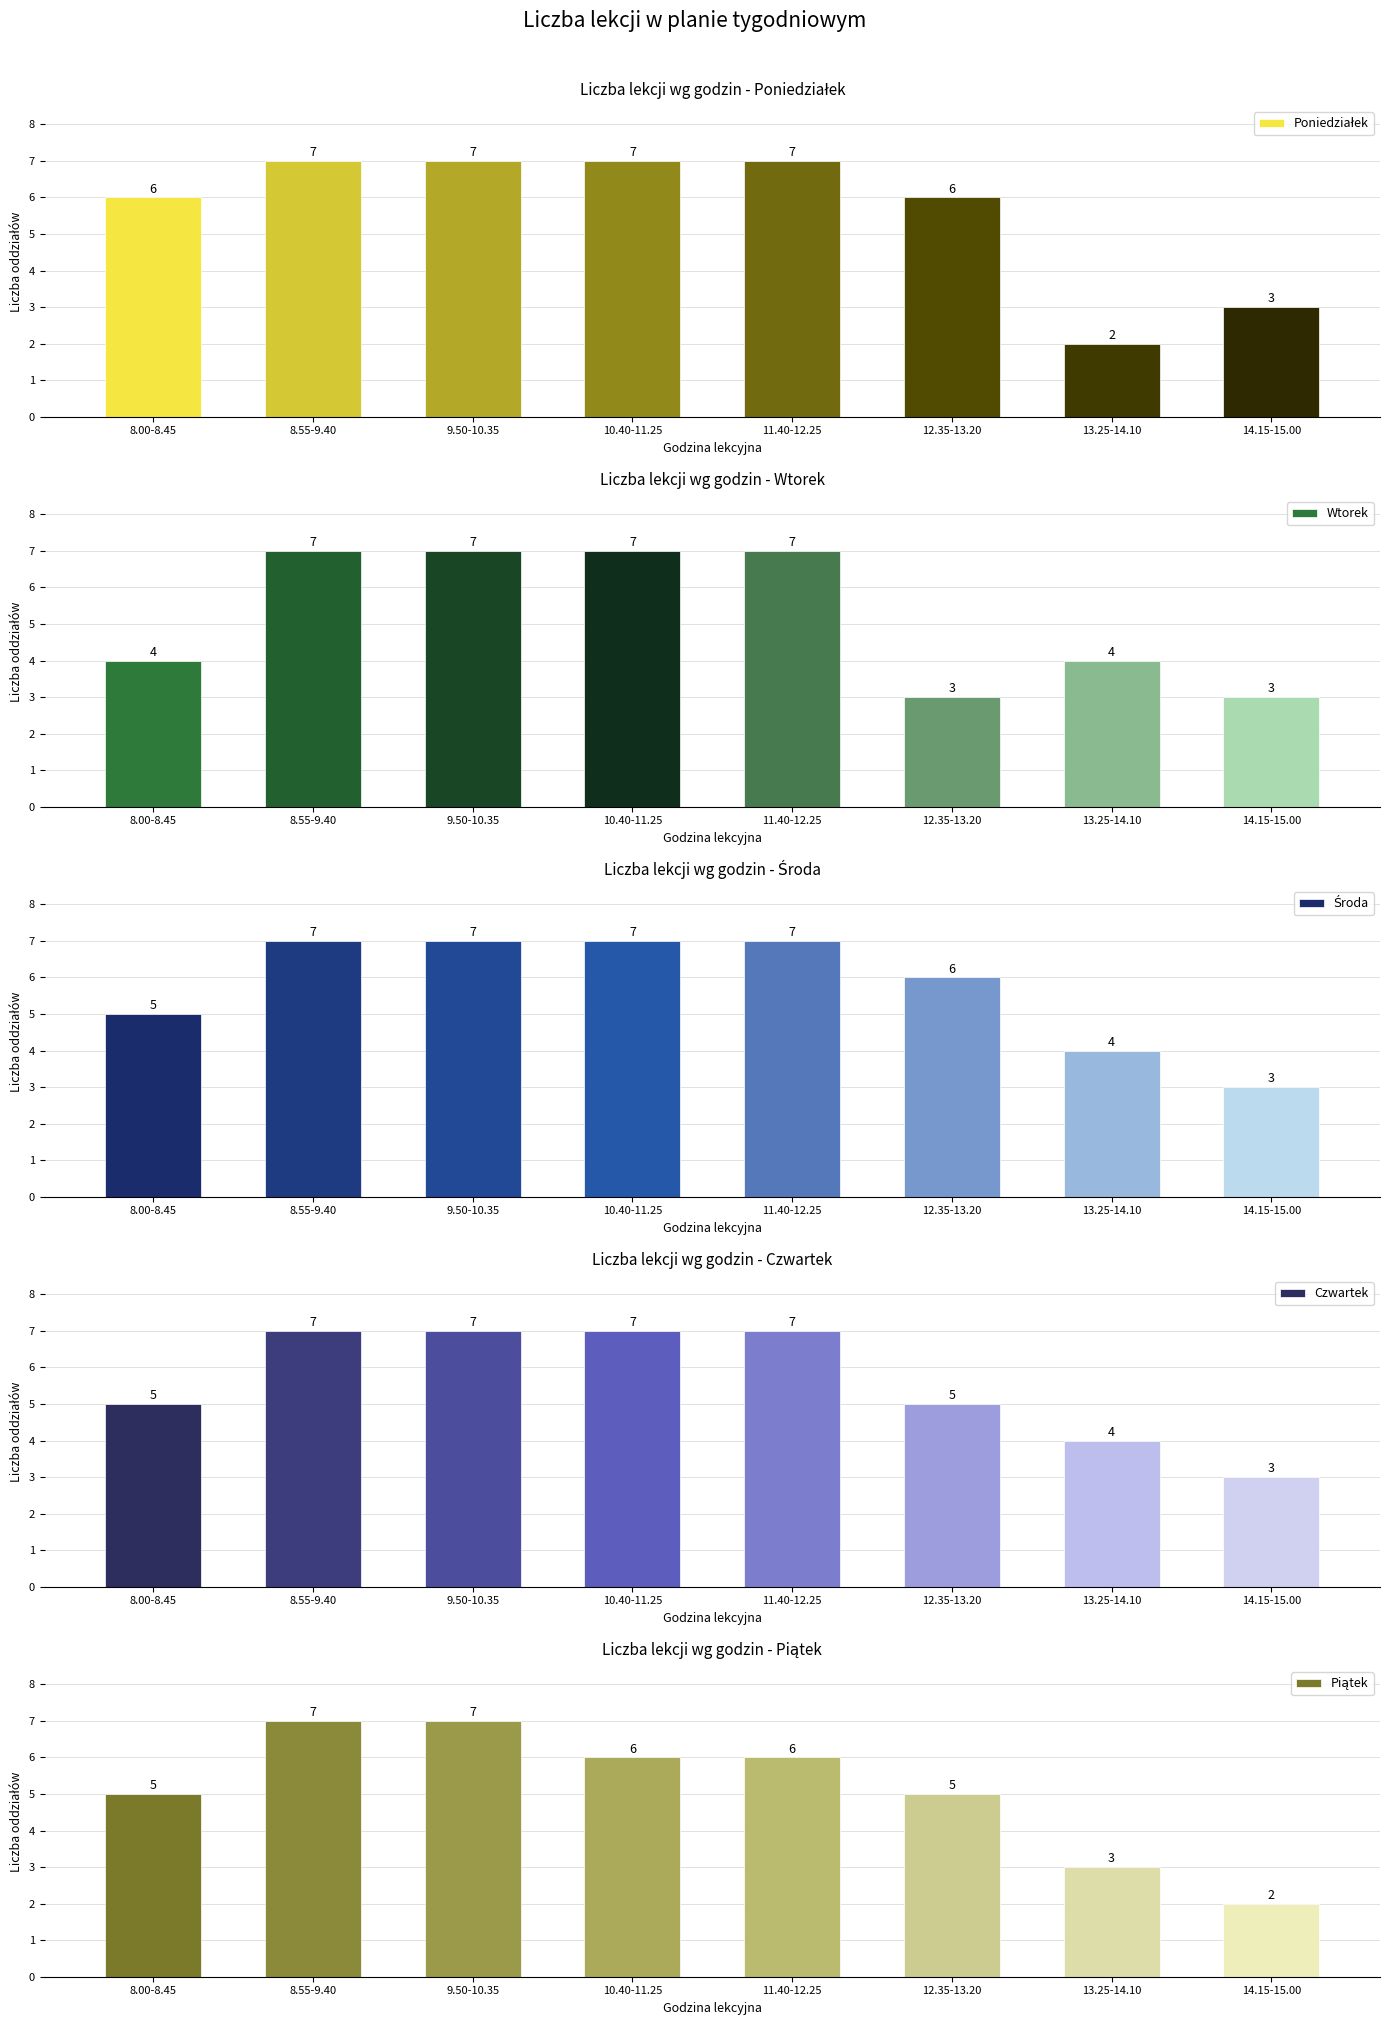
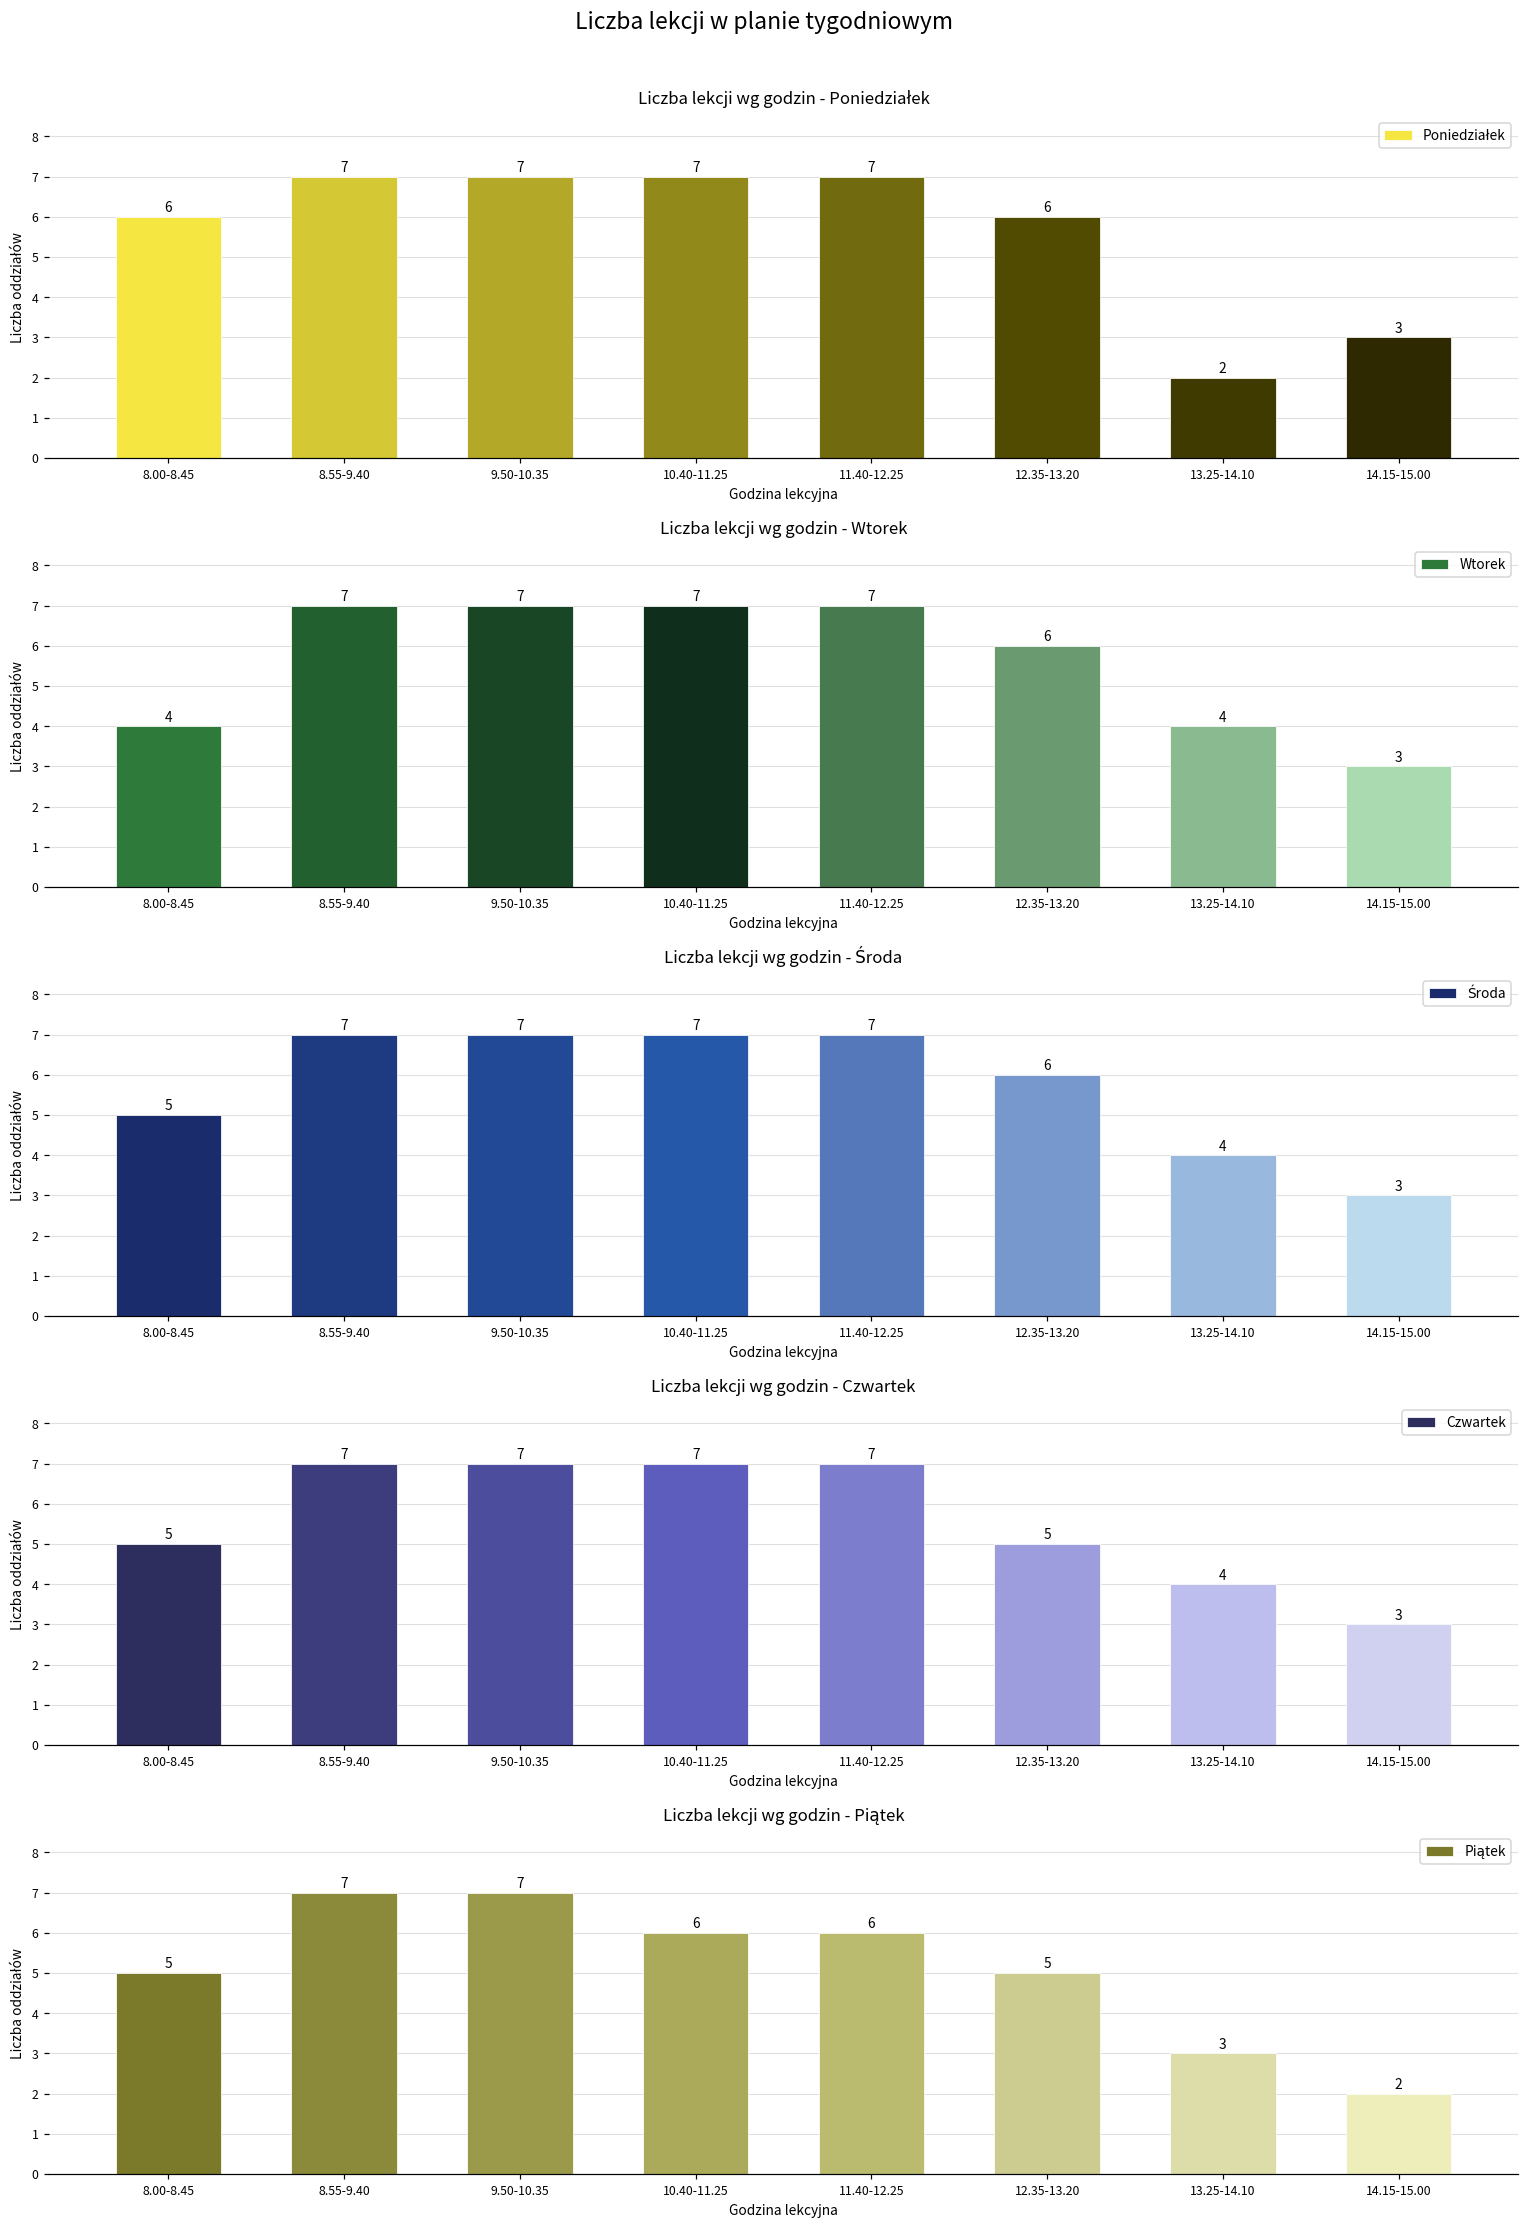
Liczba lekcji wg godzin - Wtorek, 12.35-13.20: 3 -> 6
